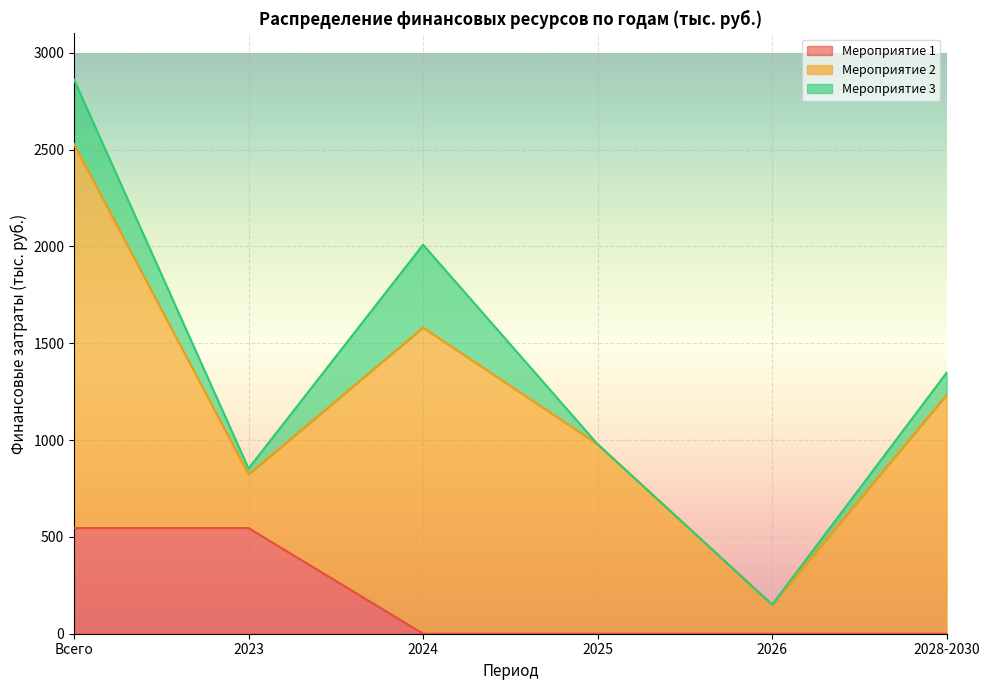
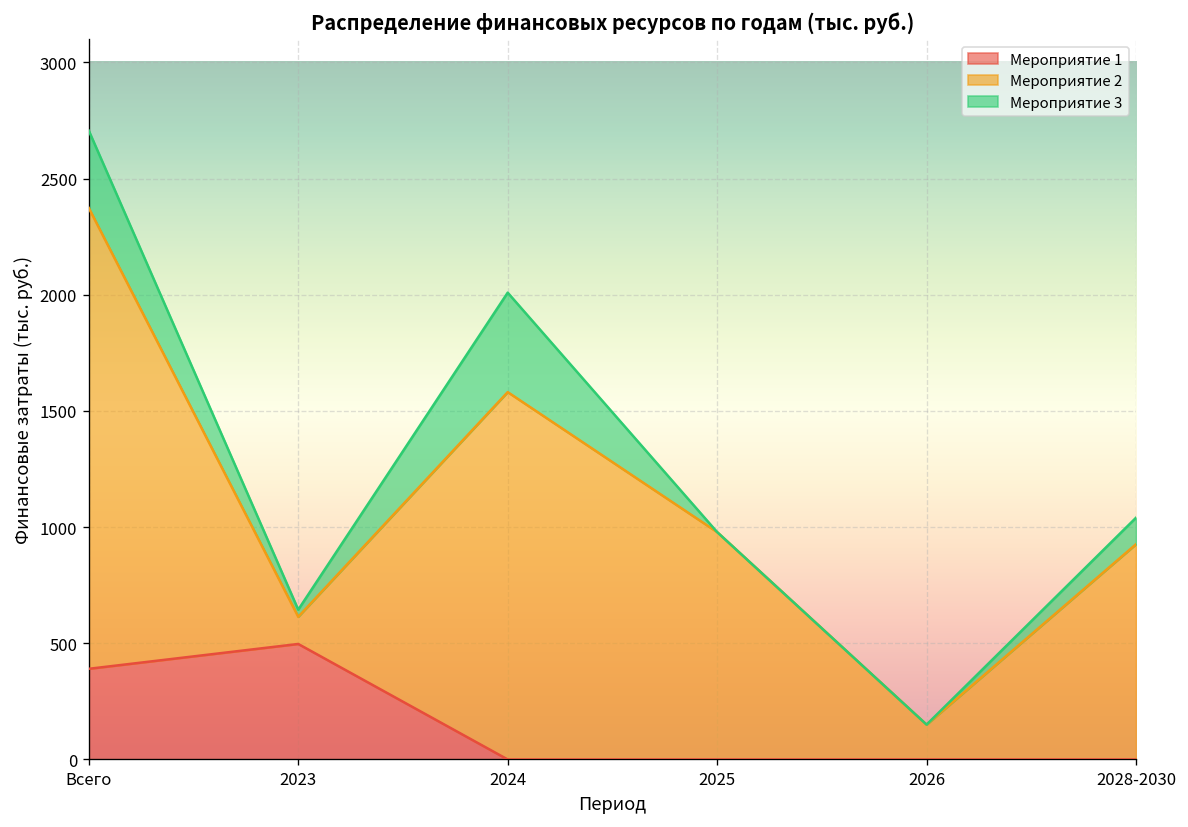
Мероприятие 1, Всего: 550 -> 390
Мероприятие 1, 2023: 550 -> 500
Мероприятие 2, 2023: 280 -> 120
Мероприятие 2, 2028-2030: 1230 -> 930
